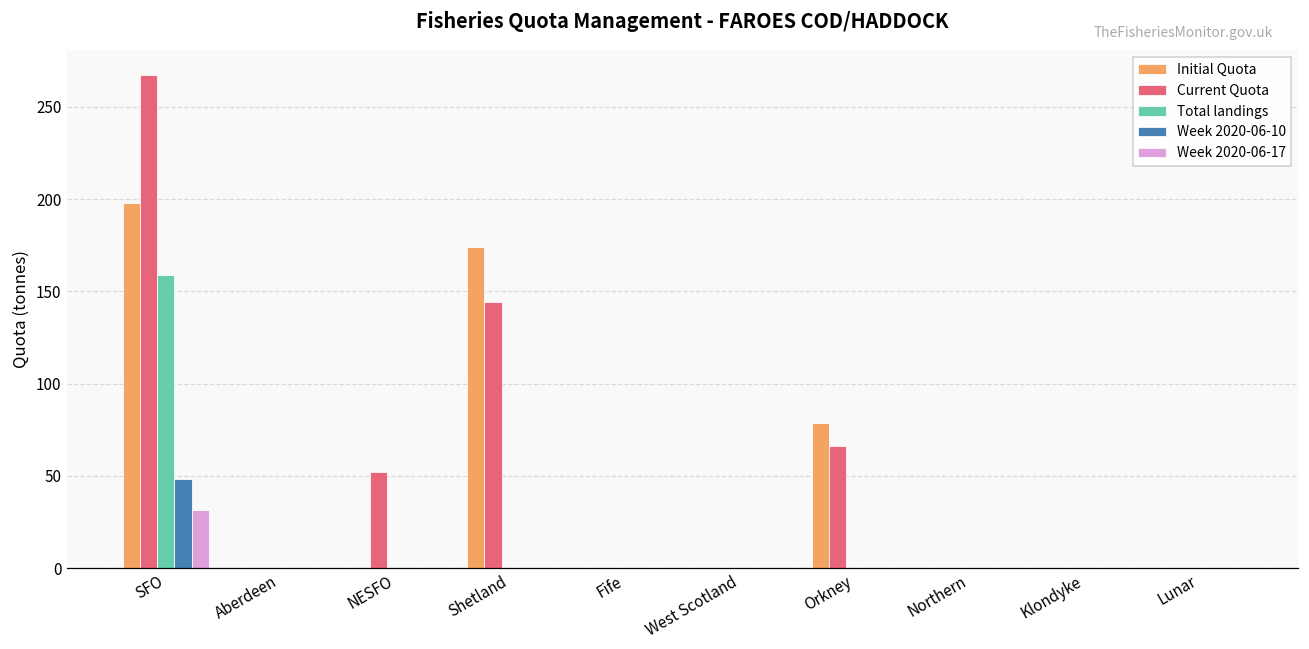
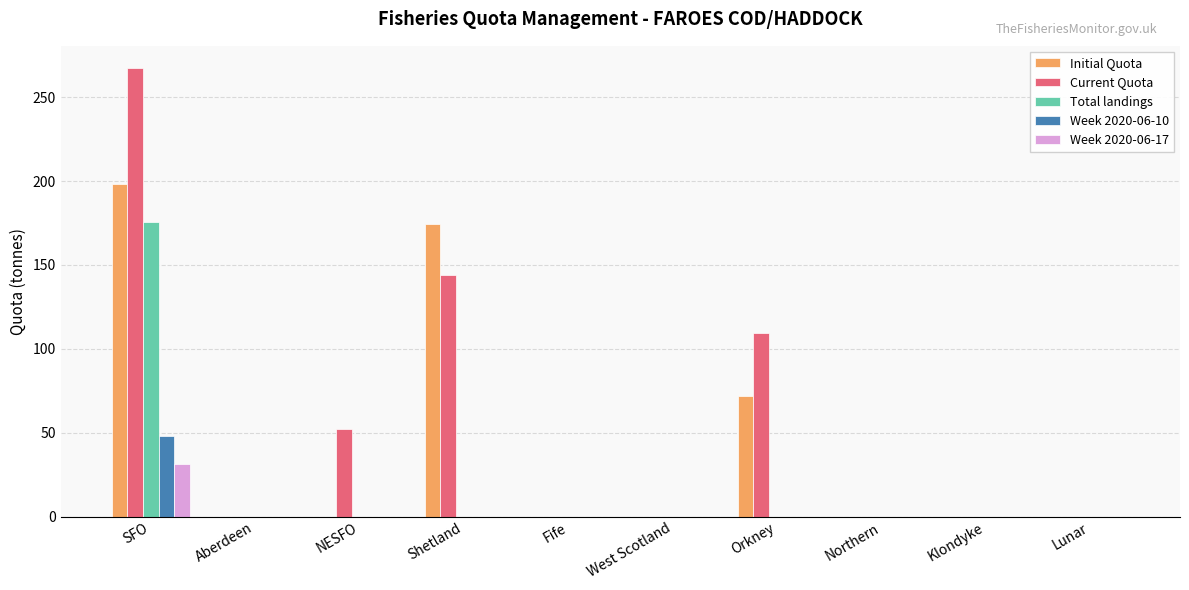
Total landings, SFO: 159 -> 175
Initial Quota, Orkney: 79 -> 72
Current Quota, Orkney: 66 -> 110
